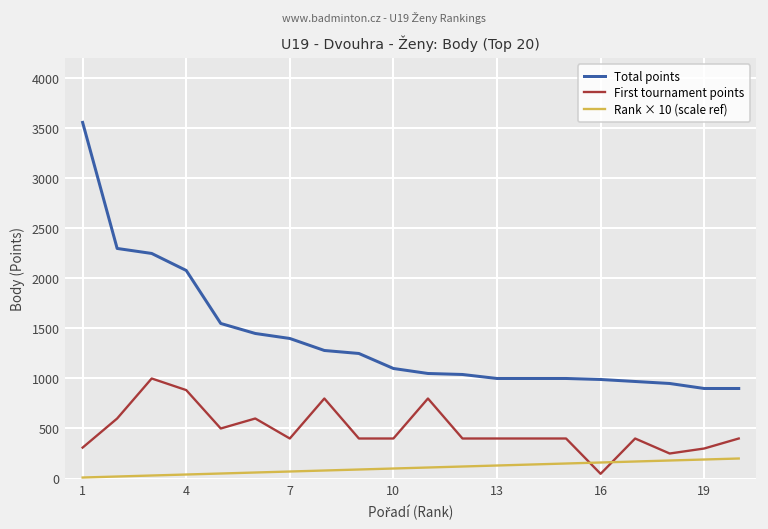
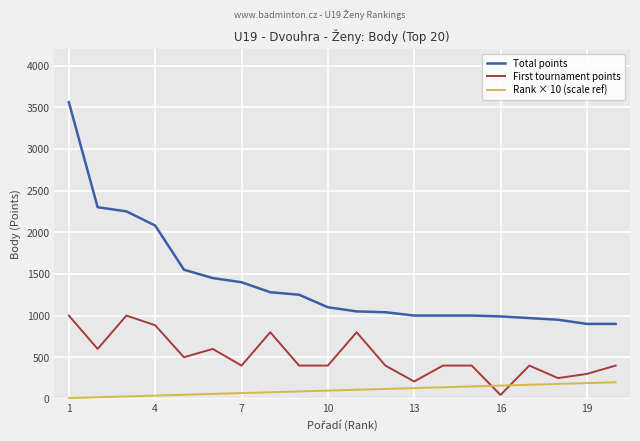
First tournament points, 1: 300 -> 1000
First tournament points, 13: 400 -> 200
